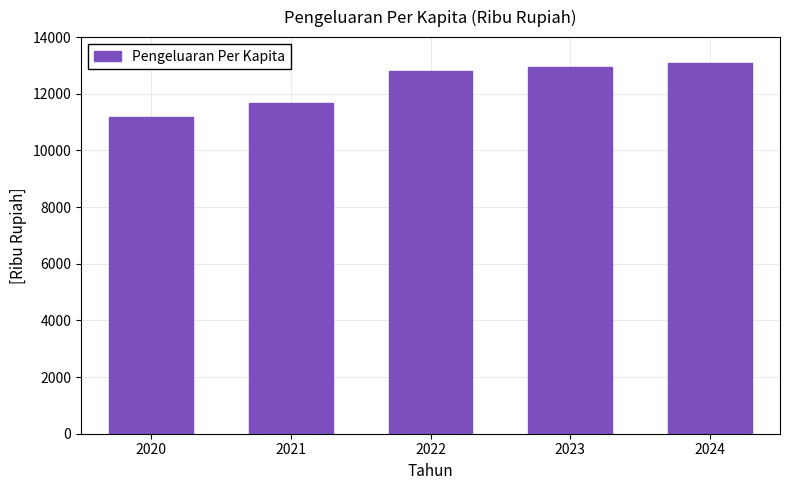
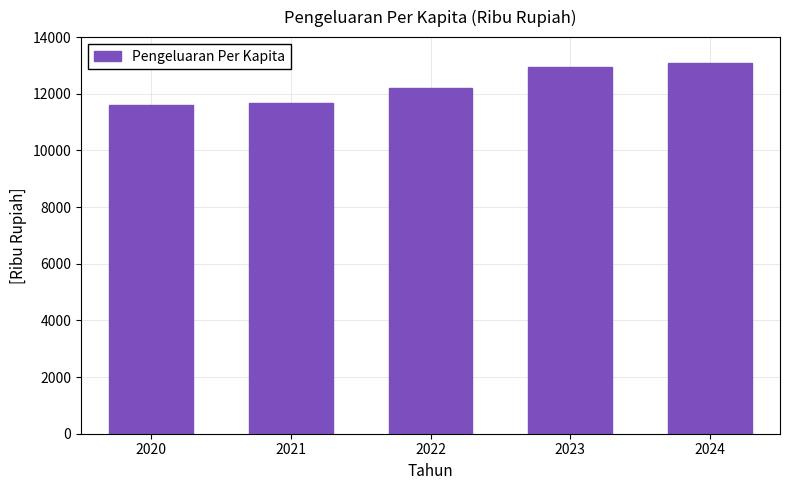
2020: 11200 -> 11600
2022: 12800 -> 12200
